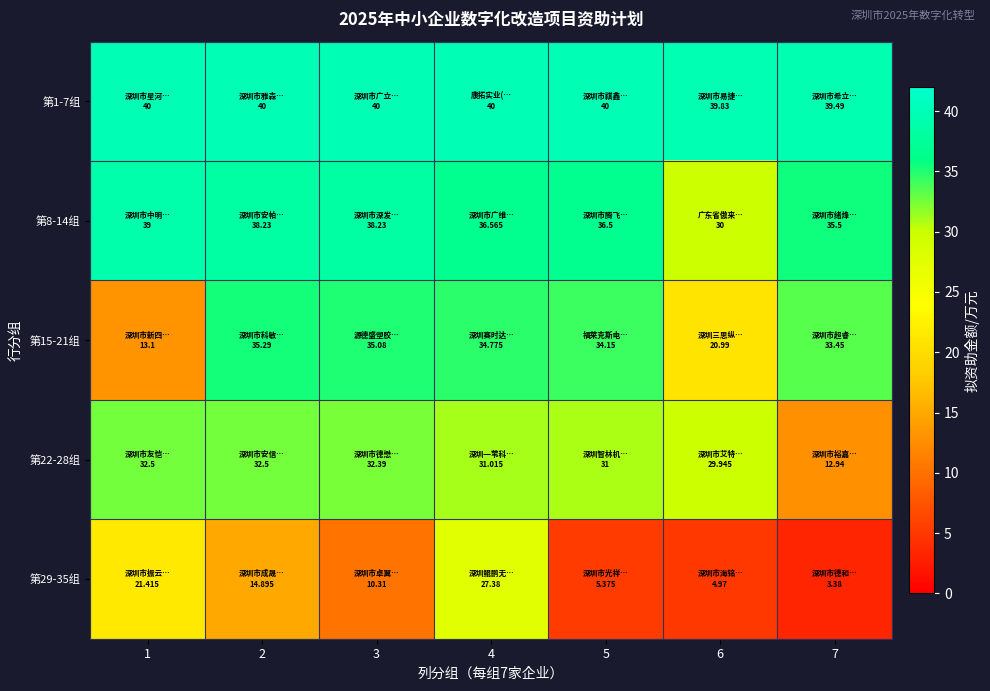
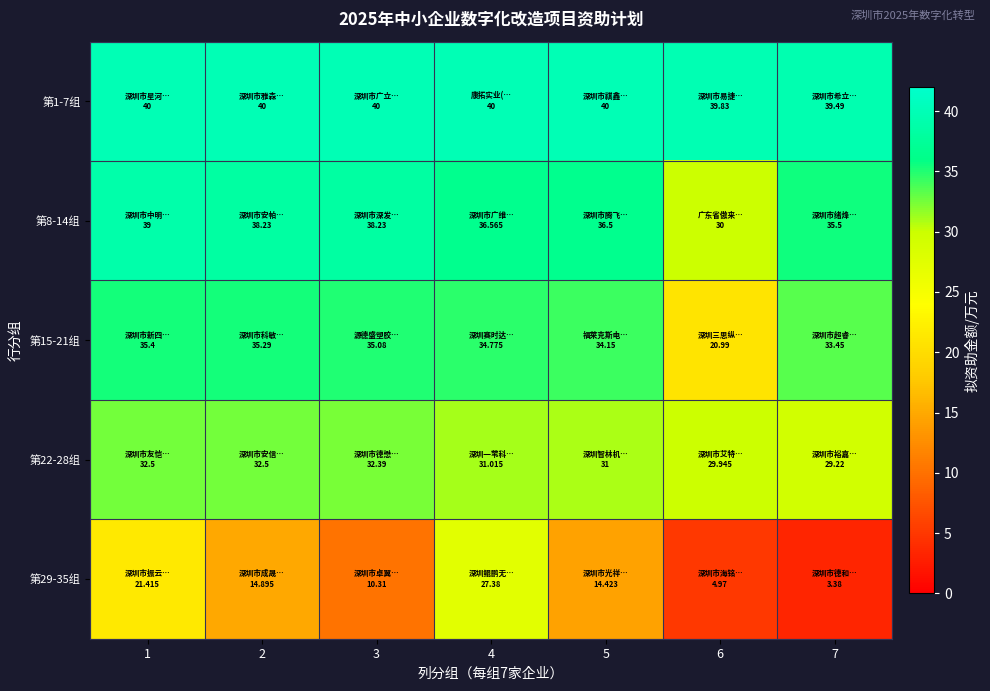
第15-21组, 1: 13.1 -> 35.4
第22-28组, 7: 12.94 -> 29.22
第29-35组, 5: 5.375 -> 14.423
